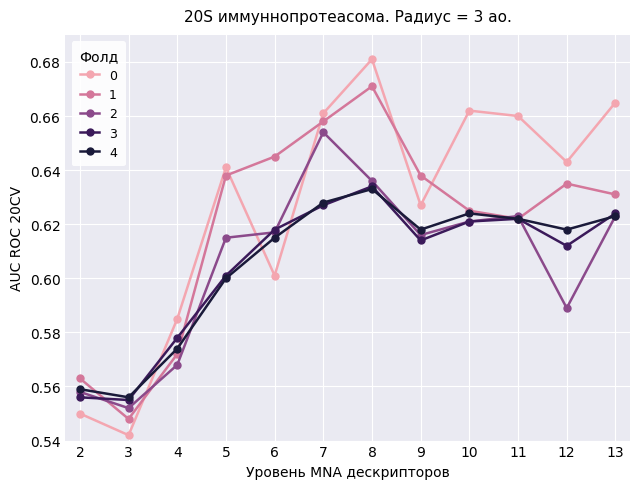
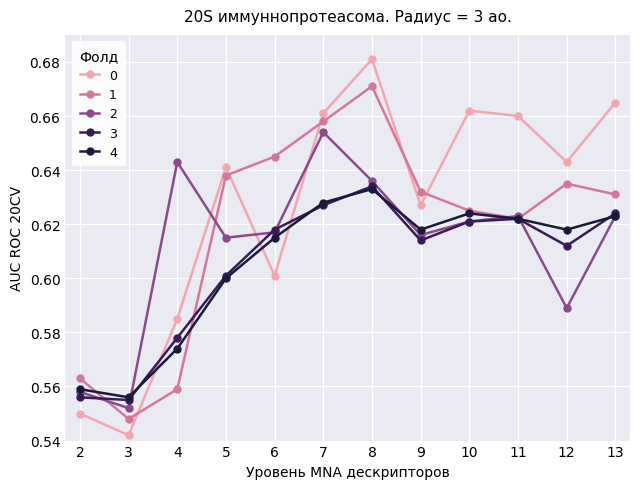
1, 4: 0.572 -> 0.559
2, 4: 0.568 -> 0.643
1, 9: 0.638 -> 0.632
